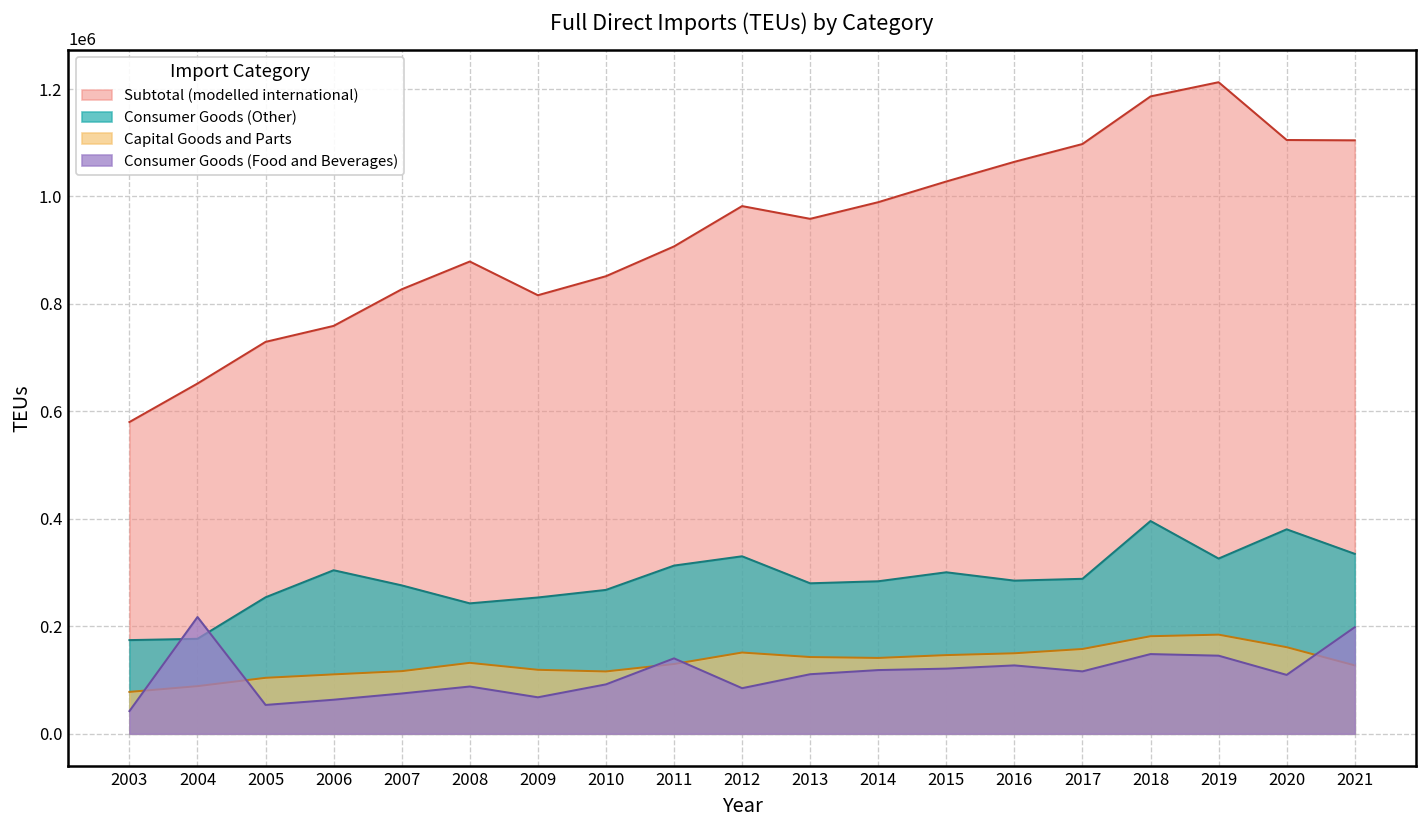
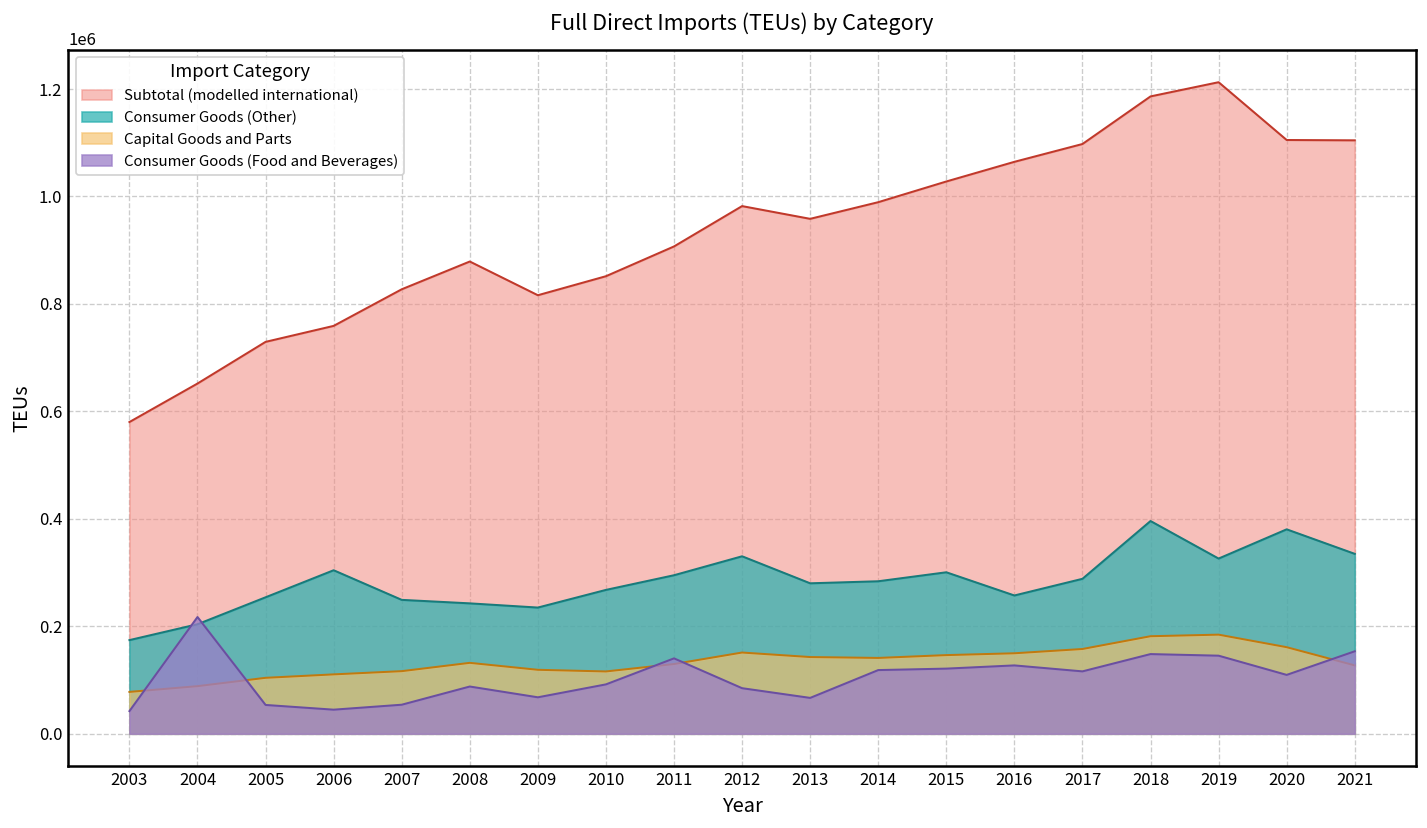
Consumer Goods (Other), 2004: 180000 -> 200000
Consumer Goods (Food and Beverages), 2006: 60000 -> 40000
Consumer Goods (Other), 2007: 280000 -> 250000
Consumer Goods (Food and Beverages), 2007: 70000 -> 50000
Consumer Goods (Other), 2009: 250000 -> 230000
Consumer Goods (Other), 2011: 310000 -> 300000
Consumer Goods (Food and Beverages), 2013: 110000 -> 70000
Consumer Goods (Other), 2016: 280000 -> 260000
Consumer Goods (Food and Beverages), 2021: 200000 -> 150000
